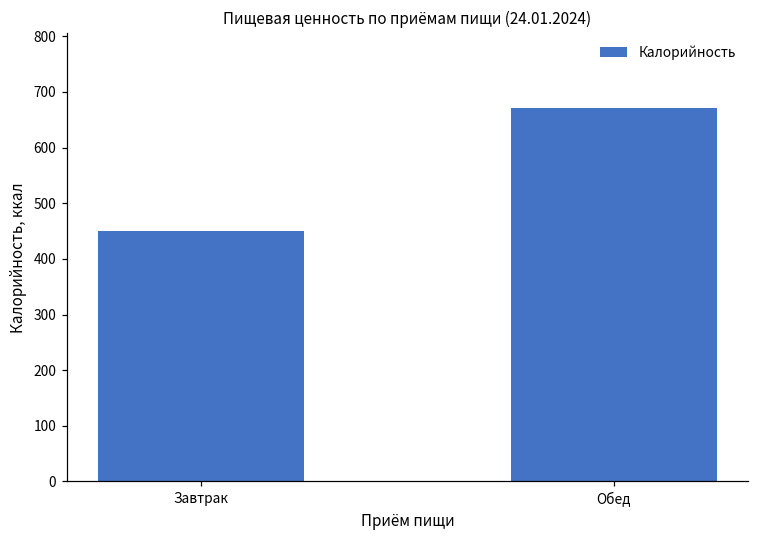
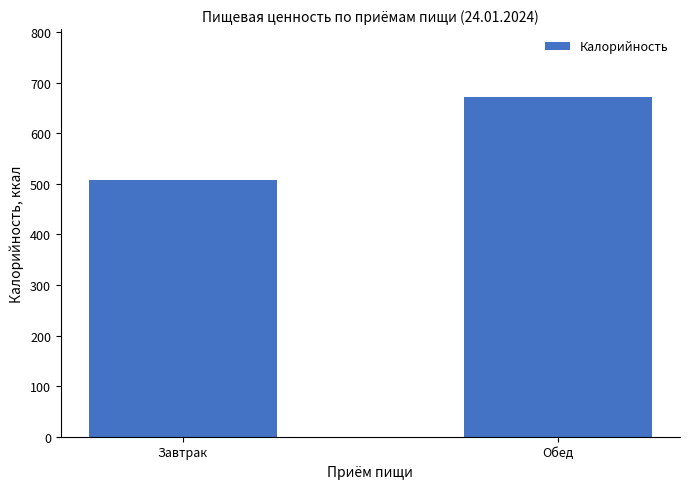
Завтрак: 450 -> 510
